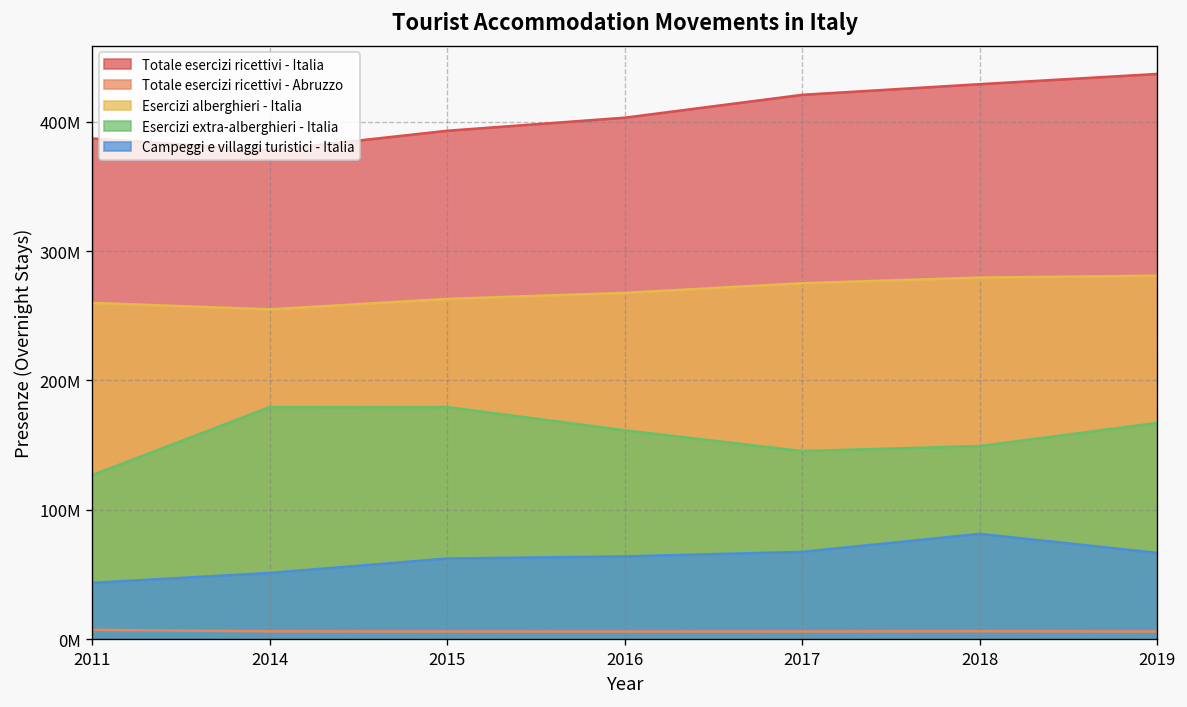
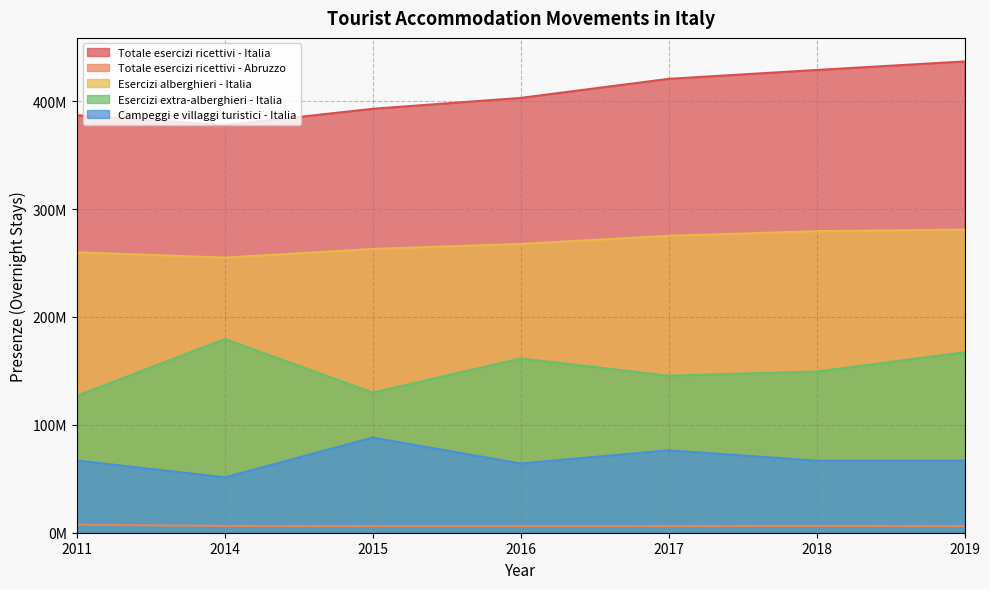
Campeggi e villaggi turistici - Italia, 2011: 44000000 -> 67000000
Esercizi extra-alberghieri - Italia, 2015: 179000000 -> 130000000
Campeggi e villaggi turistici - Italia, 2015: 63000000 -> 88000000
Campeggi e villaggi turistici - Italia, 2017: 68000000 -> 76000000
Campeggi e villaggi turistici - Italia, 2018: 82000000 -> 67000000
